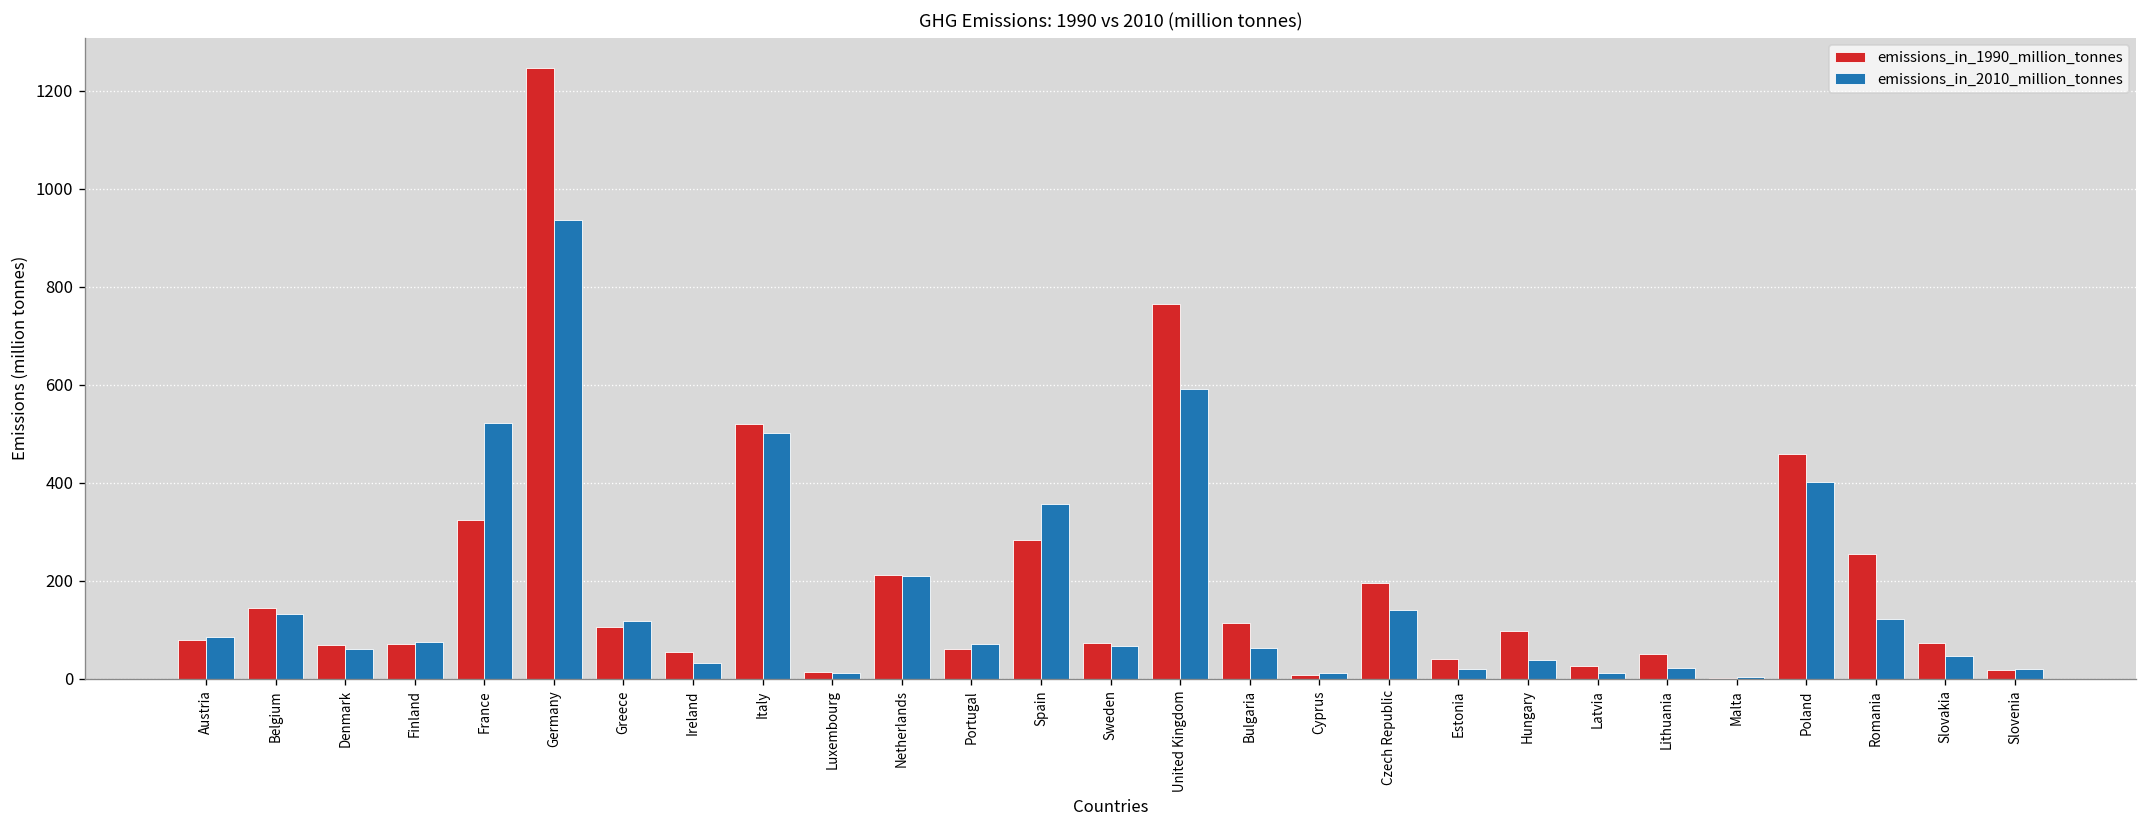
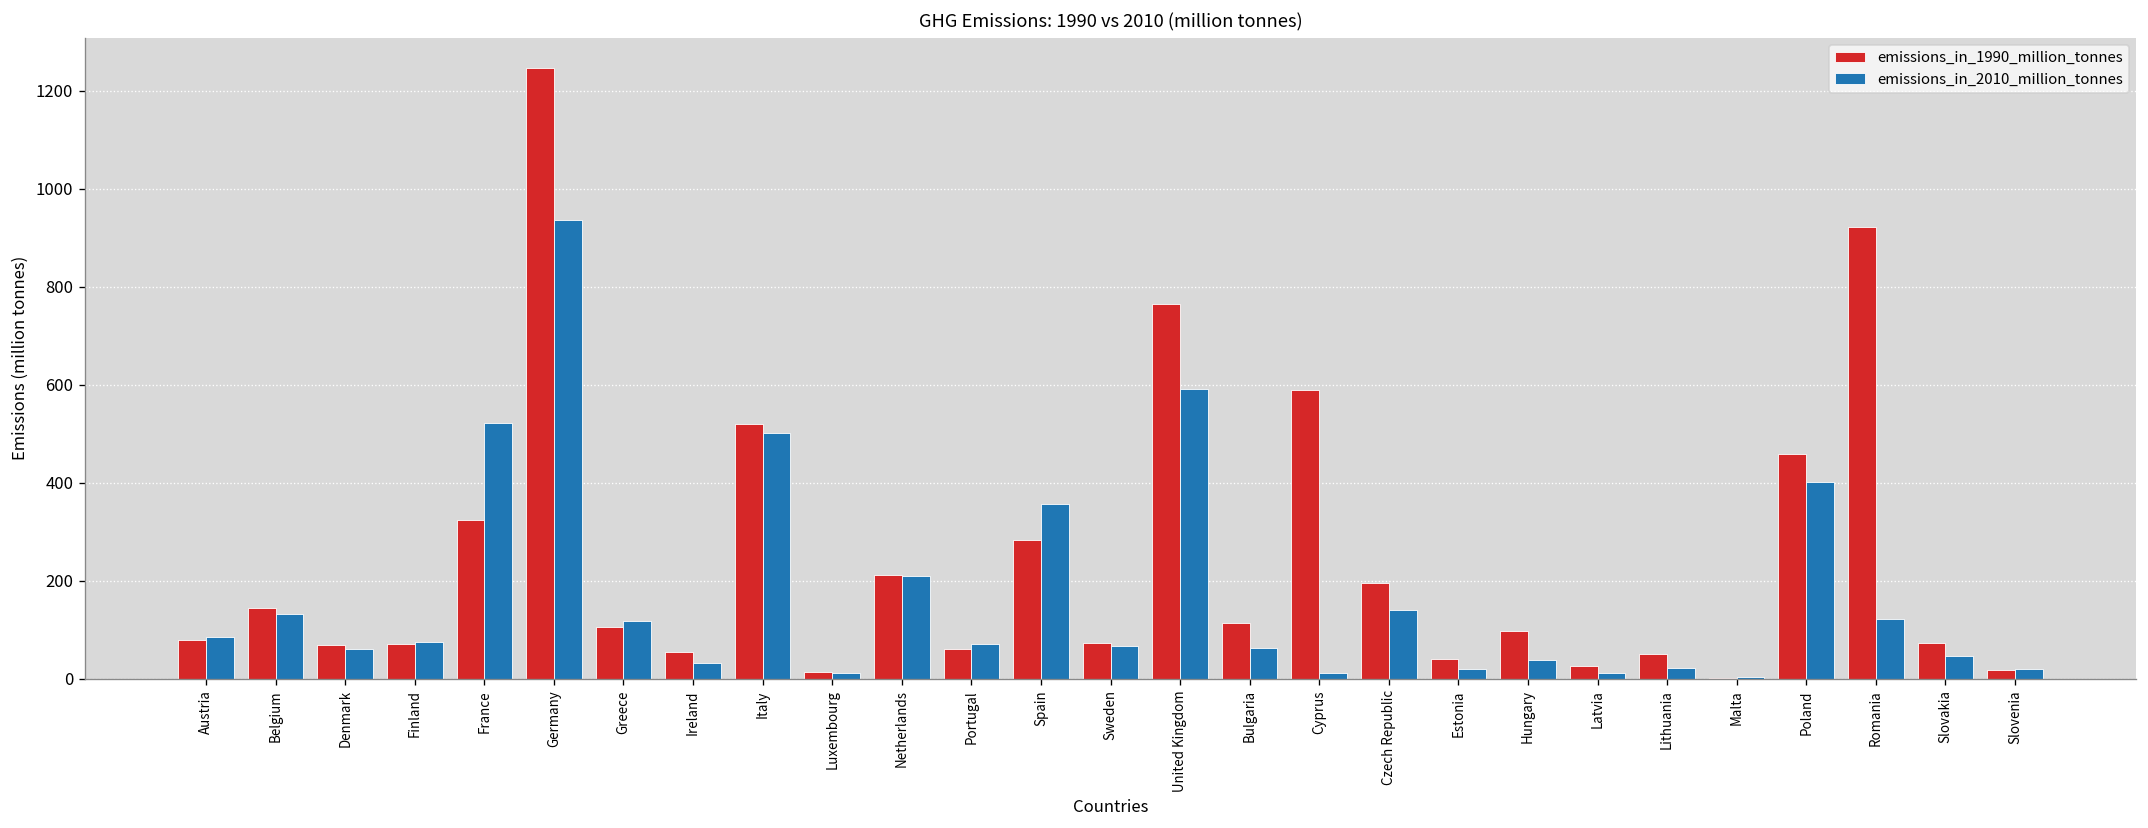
emissions_in_1990_million_tonnes, Cyprus: 10 -> 590
emissions_in_1990_million_tonnes, Romania: 250 -> 920
